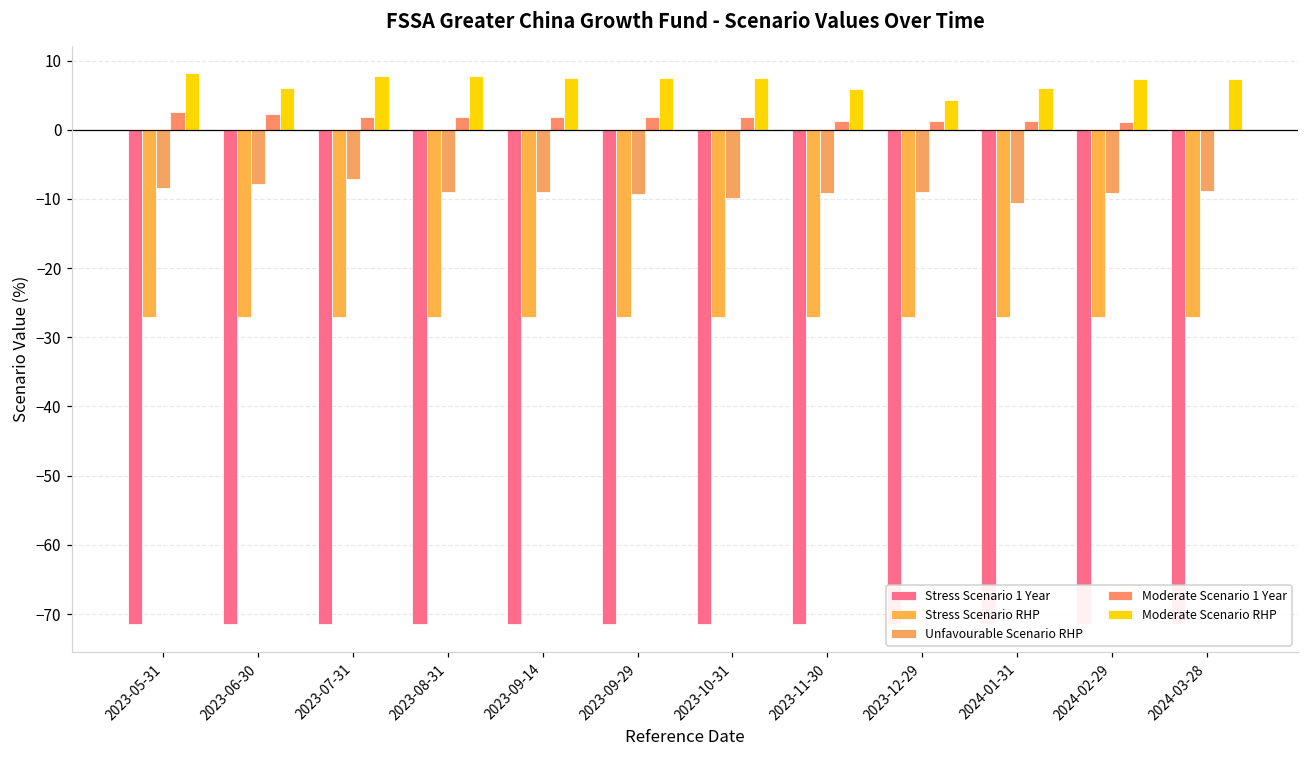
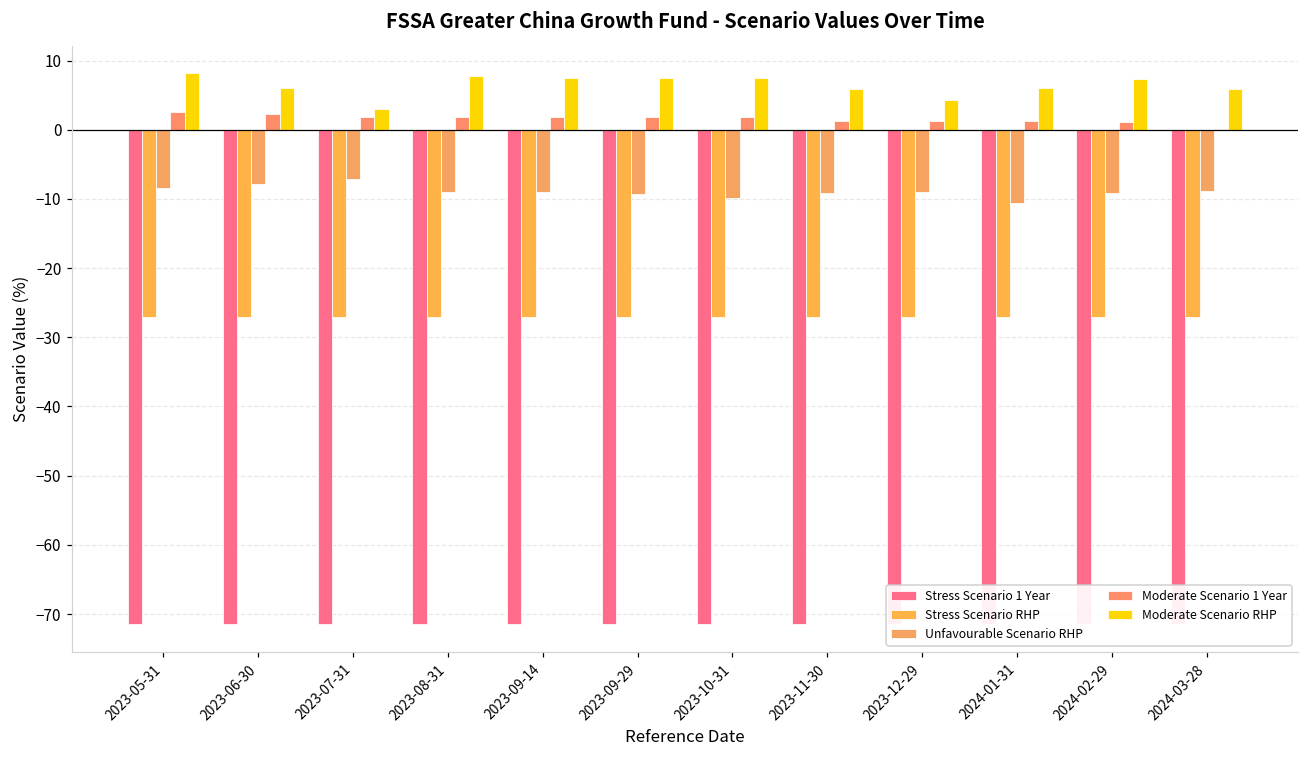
Moderate Scenario RHP, 2023-07-31: 8 -> 3
Moderate Scenario RHP, 2024-03-28: 7 -> 6
